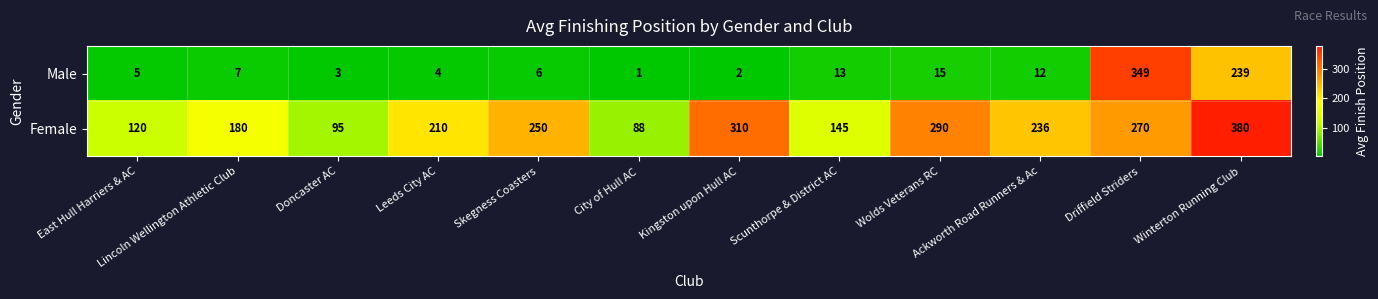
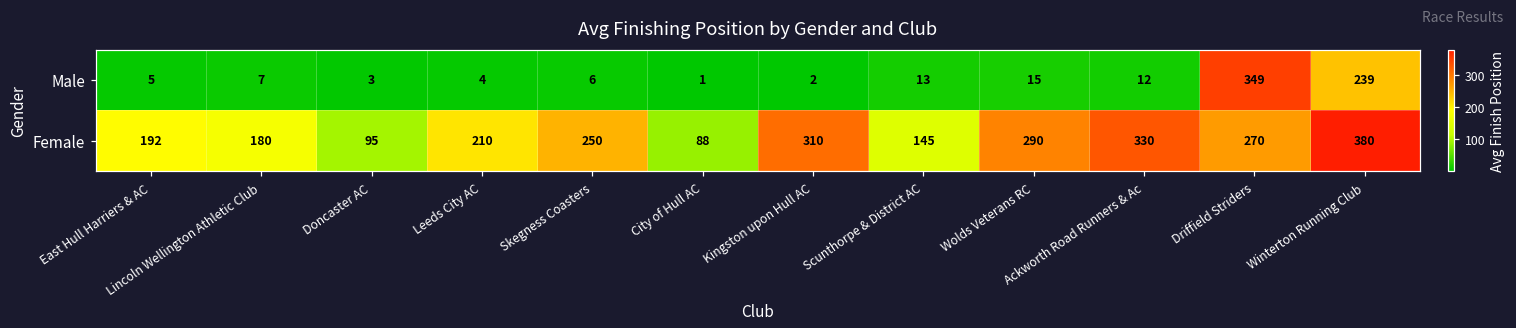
Female, East Hull Harriers & AC: 120 -> 192
Female, Ackworth Road Runners & Ac: 236 -> 330
